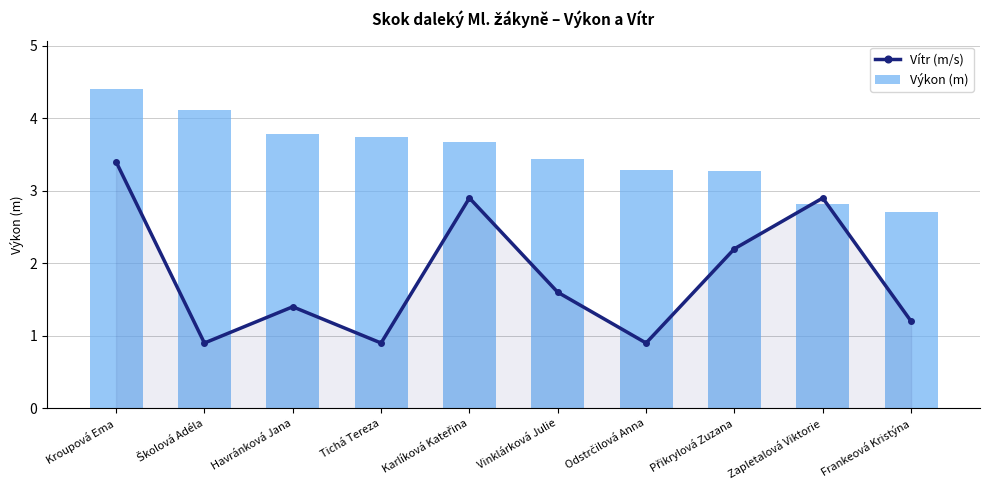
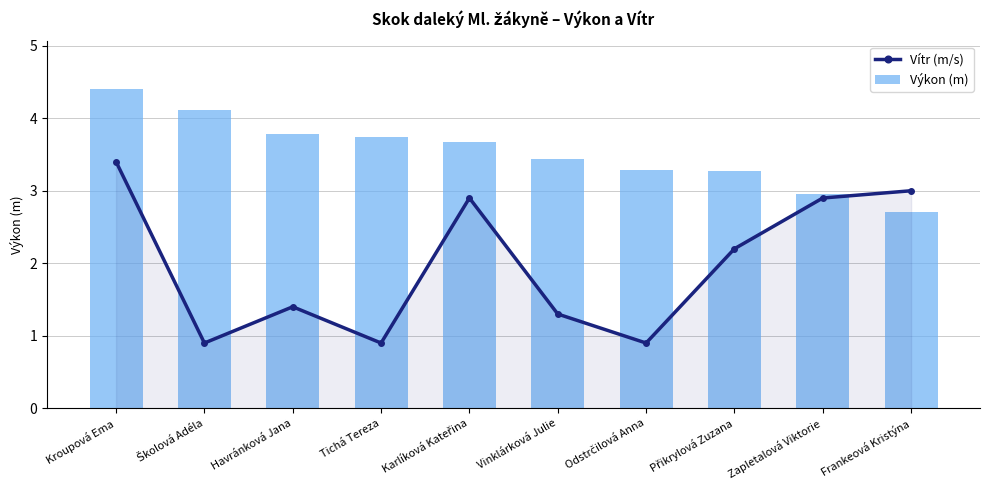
Vítr (m/s), Vinklárková Julie: 1.6 -> 1.3
Výkon (m), Zapletalová Viktorie: 2.8 -> 3.0
Vítr (m/s), Frankeová Kristýna: 1.2 -> 3.0
